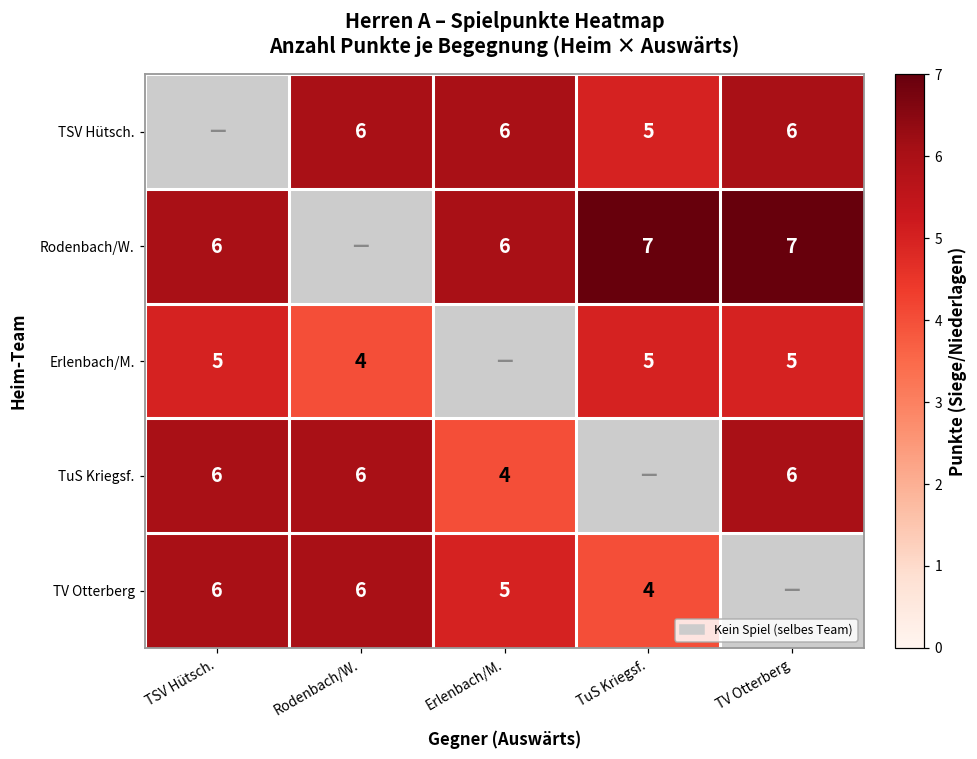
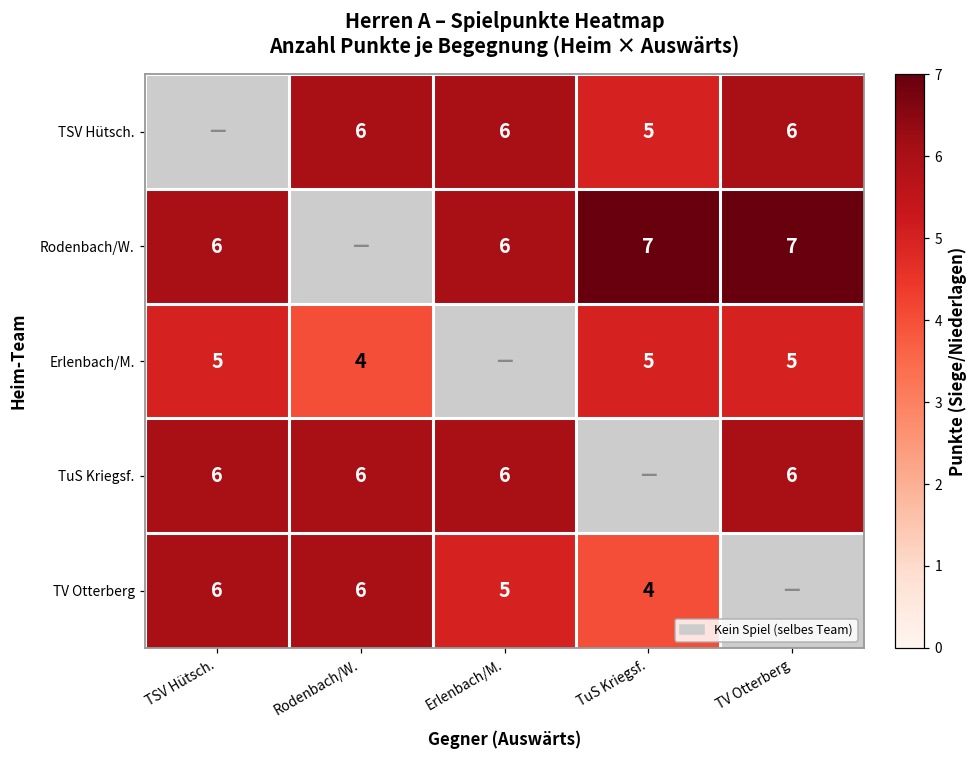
TuS Kriegsf., Erlenbach/M.: 4 -> 6
